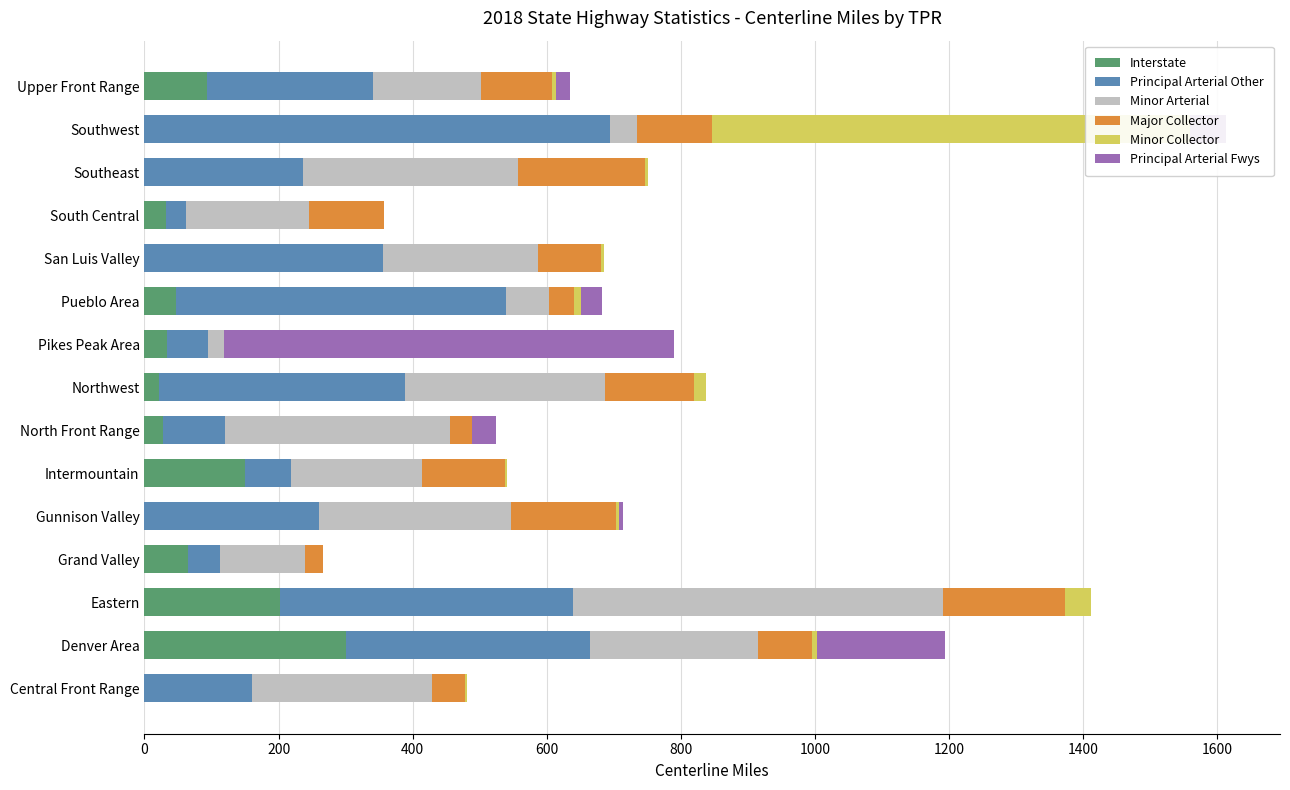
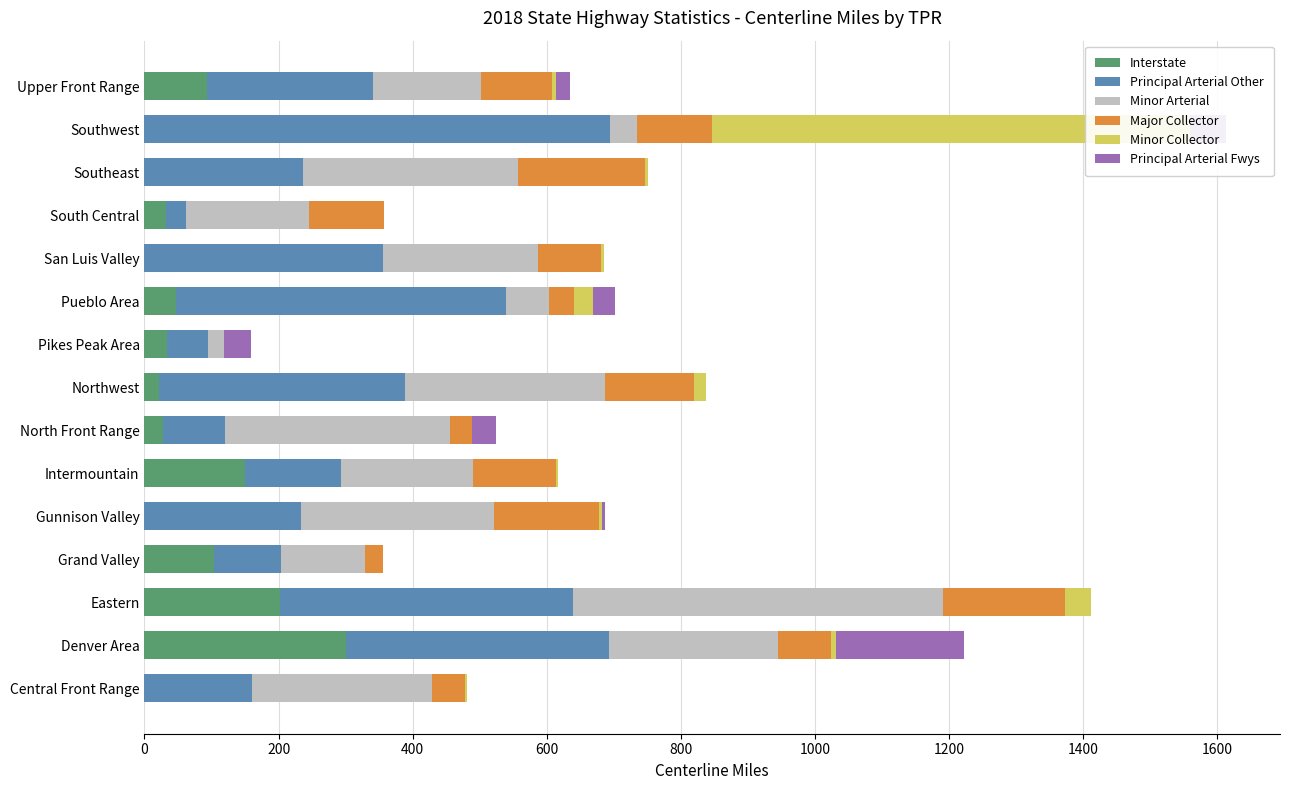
Minor Collector, Pueblo Area: 10 -> 30
Principal Arterial Fwys, Pikes Peak Area: 670 -> 40
Principal Arterial Other, Intermountain: 70 -> 140
Principal Arterial Other, Gunnison Valley: 260 -> 230
Interstate, Grand Valley: 70 -> 100
Principal Arterial Other, Grand Valley: 50 -> 100
Principal Arterial Other, Denver Area: 360 -> 390
